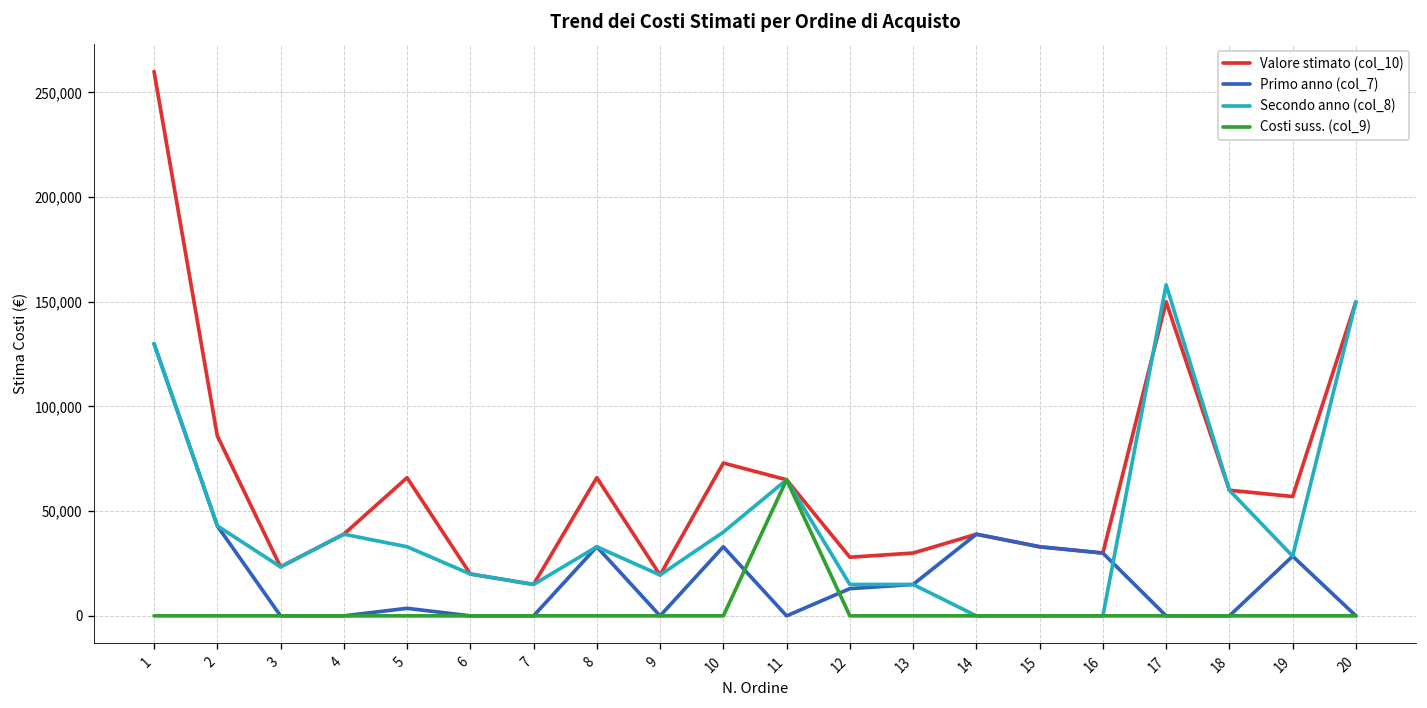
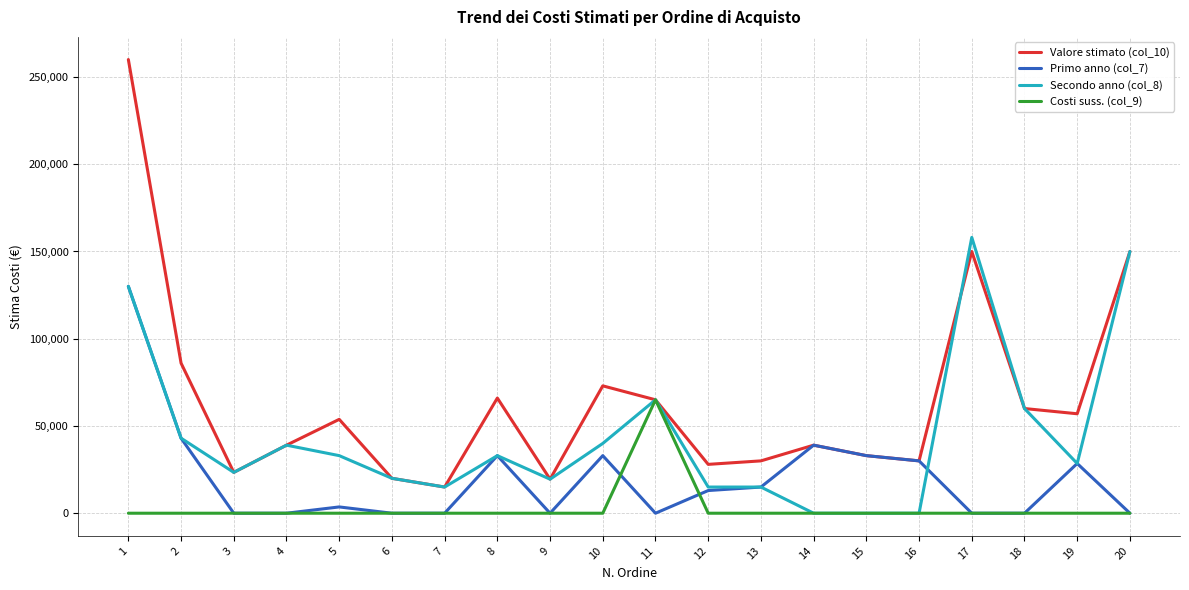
Valore stimato (col_10), 5: 66,000 -> 54,000
